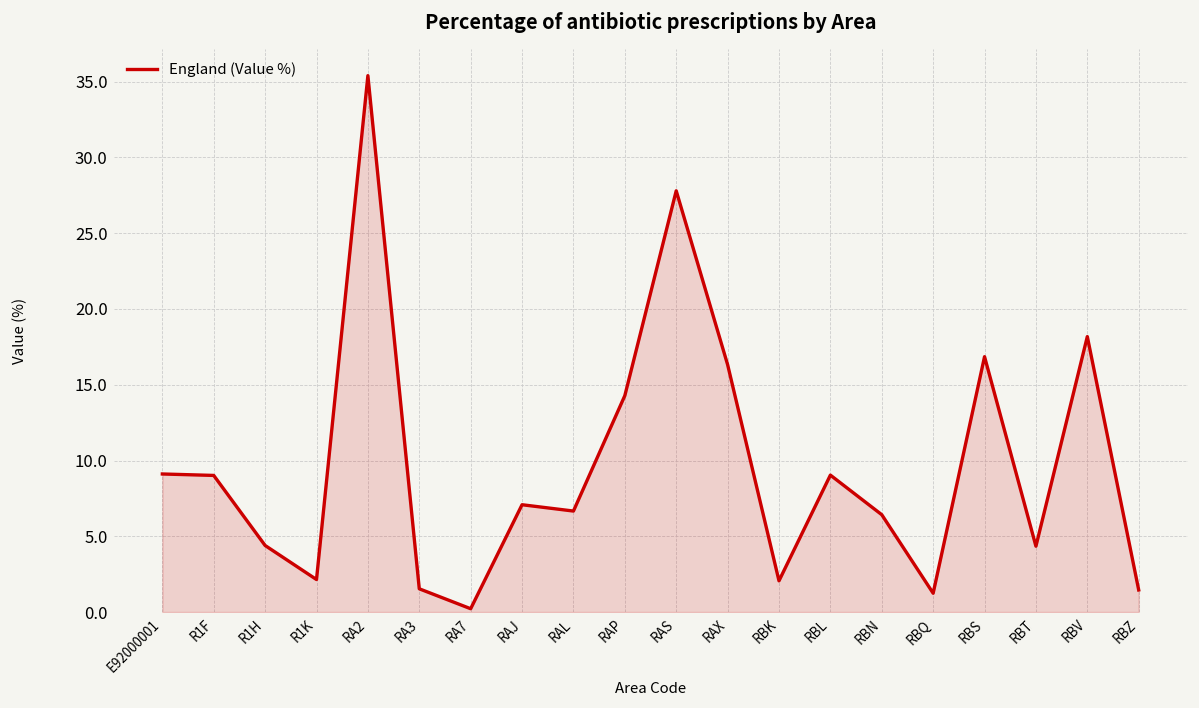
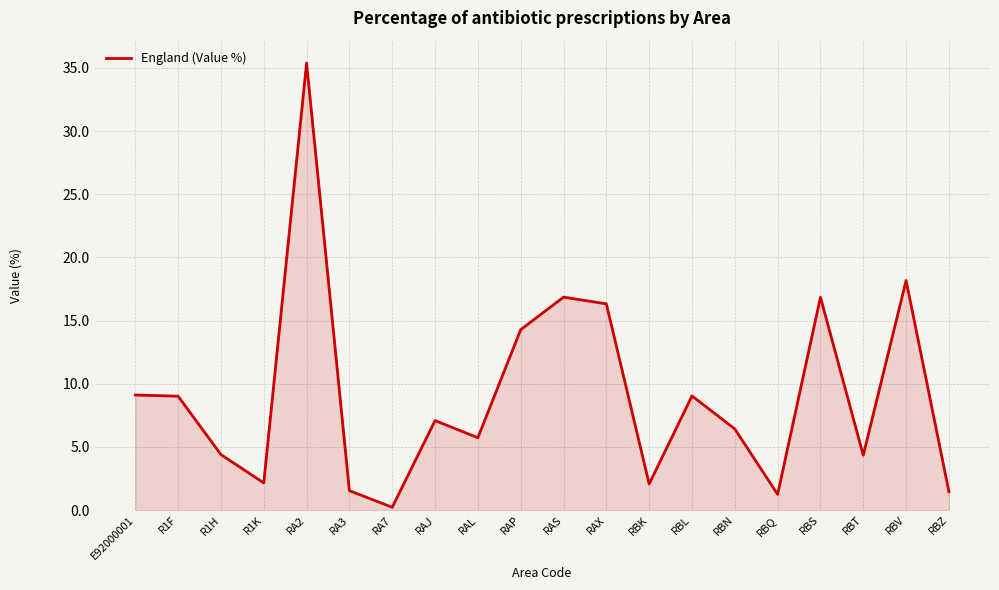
RAL: 6.7 -> 5.7
RAS: 27.8 -> 16.9
